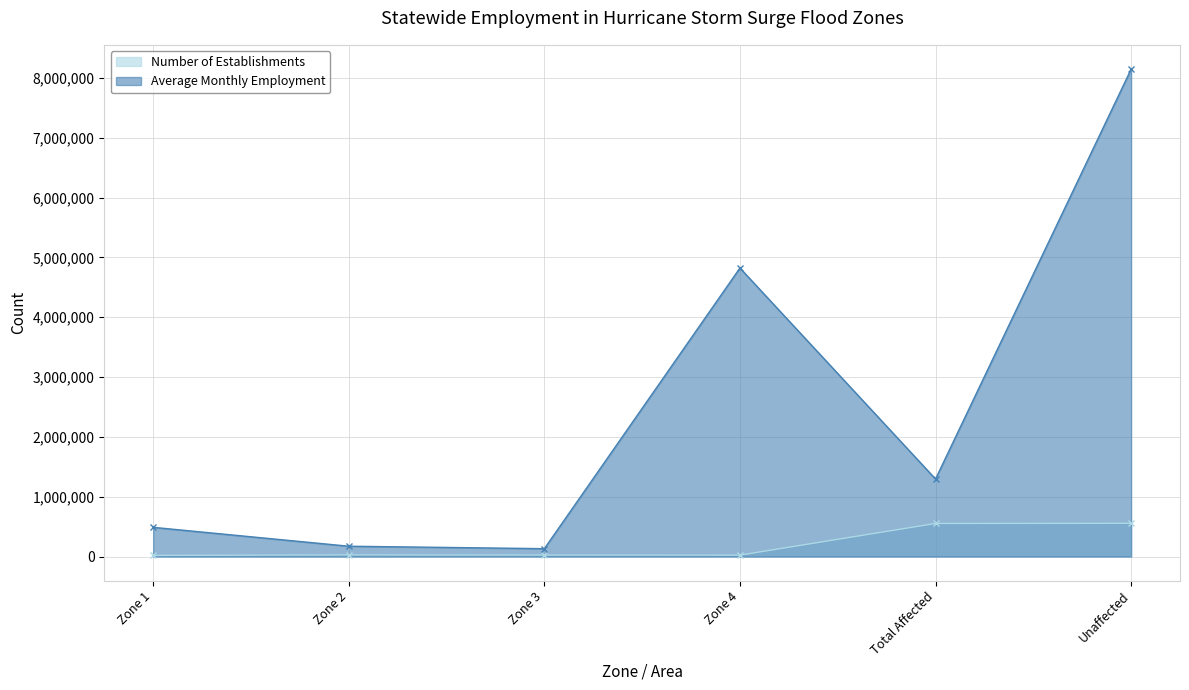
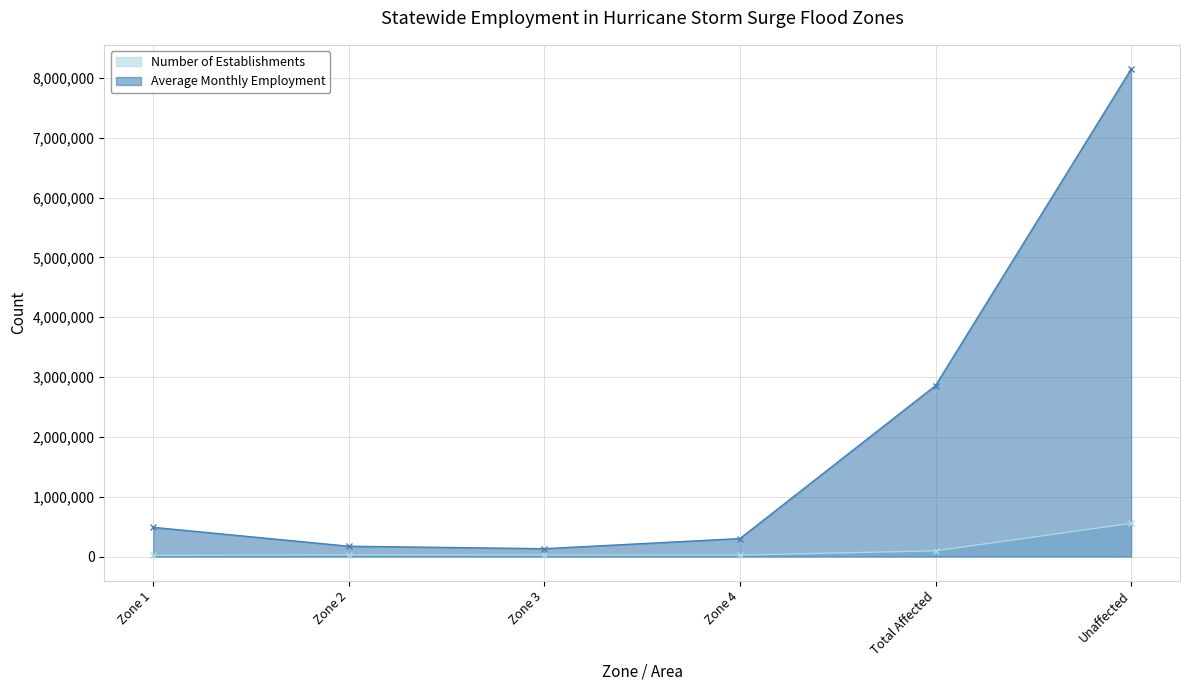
Average Monthly Employment, Zone 4: 4,800,000 -> 300,000
Number of Establishments, Total Affected: 600,000 -> 100,000
Average Monthly Employment, Total Affected: 1,300,000 -> 2,900,000
